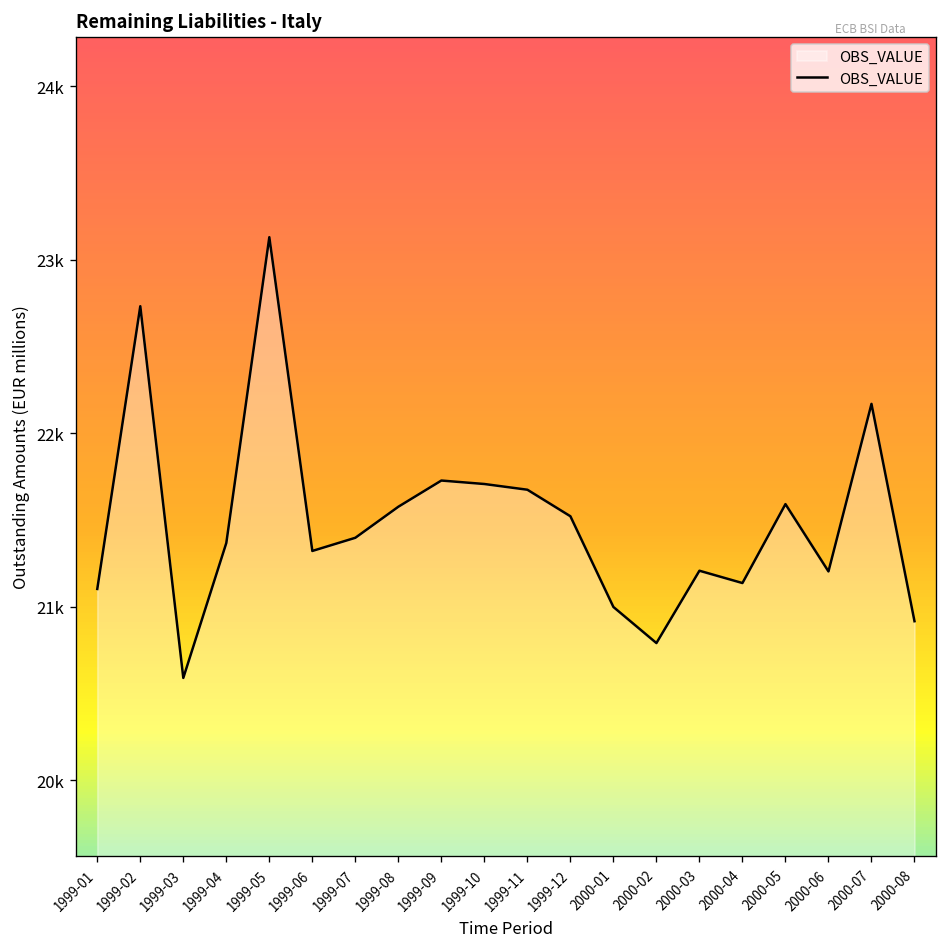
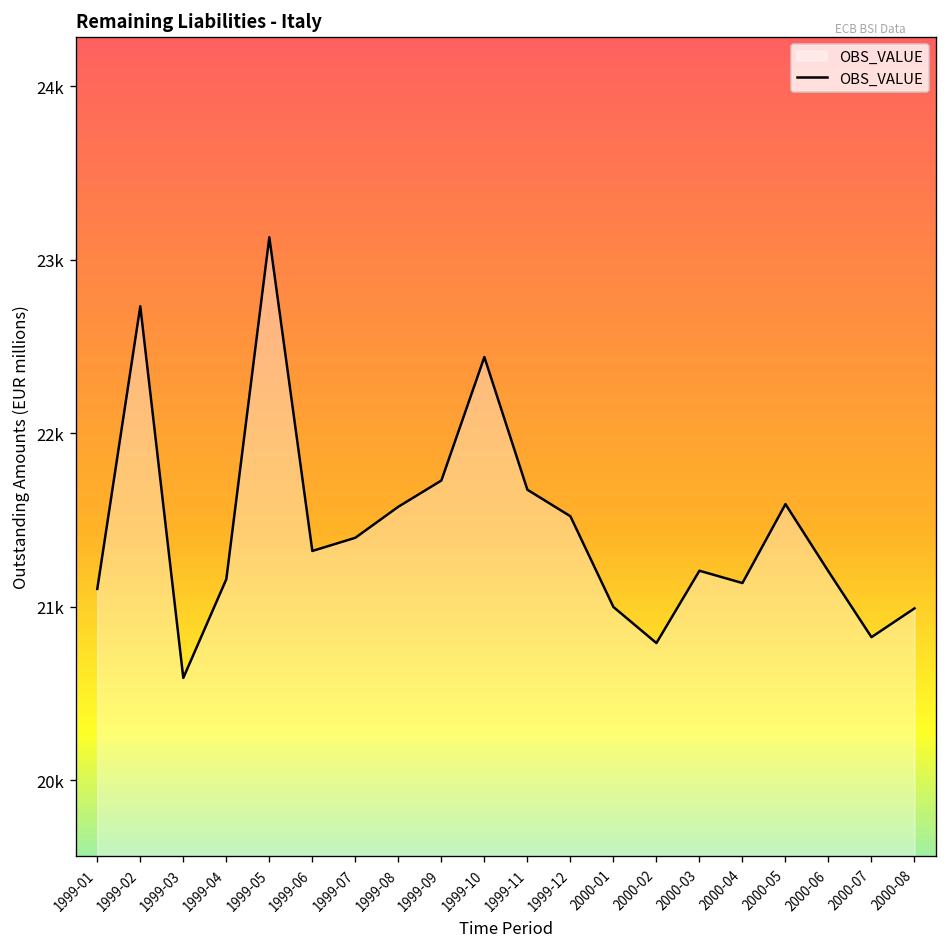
1999-04: 21370 -> 21160
1999-10: 21710 -> 22440
2000-07: 22170 -> 20830
2000-08: 20920 -> 20990
